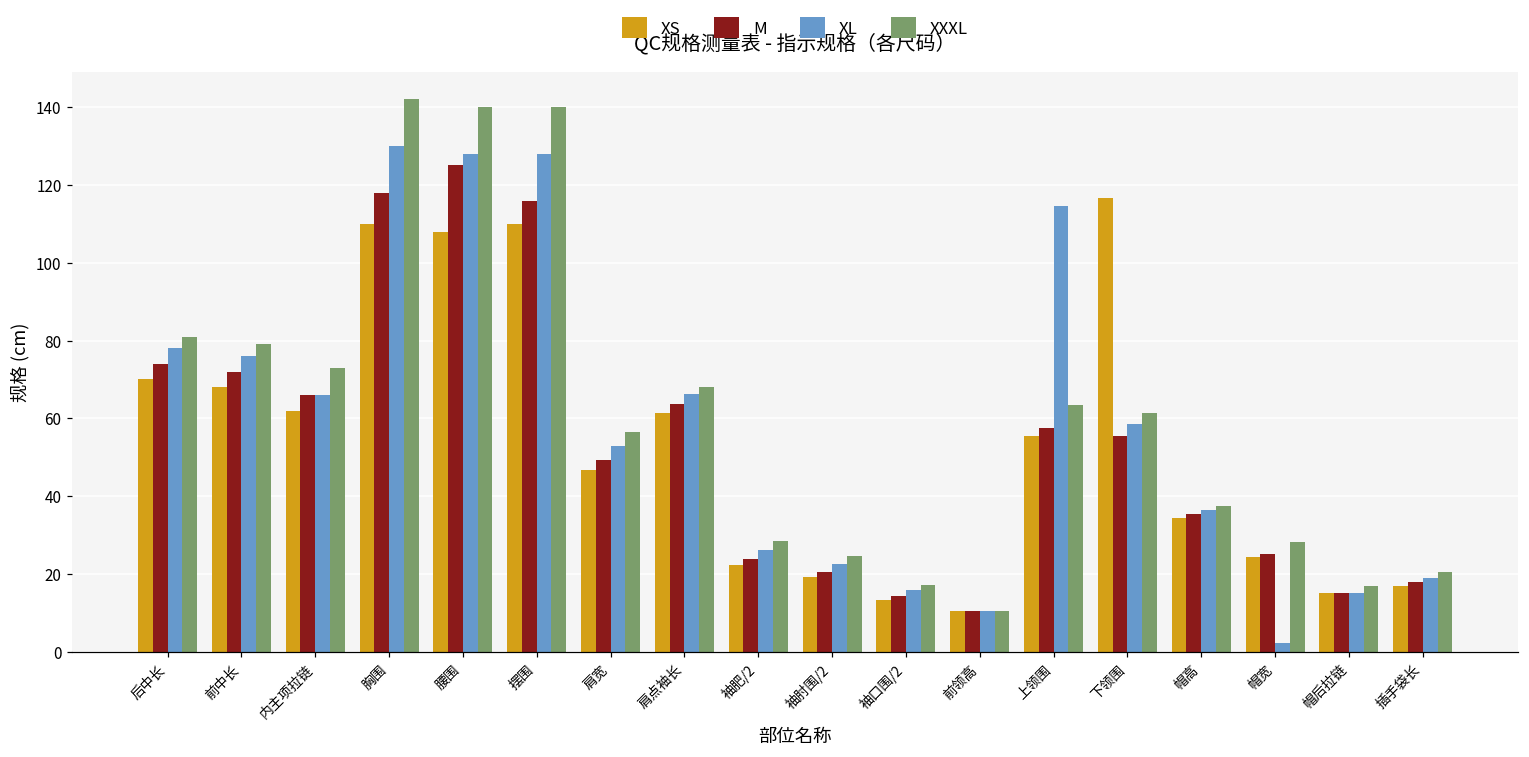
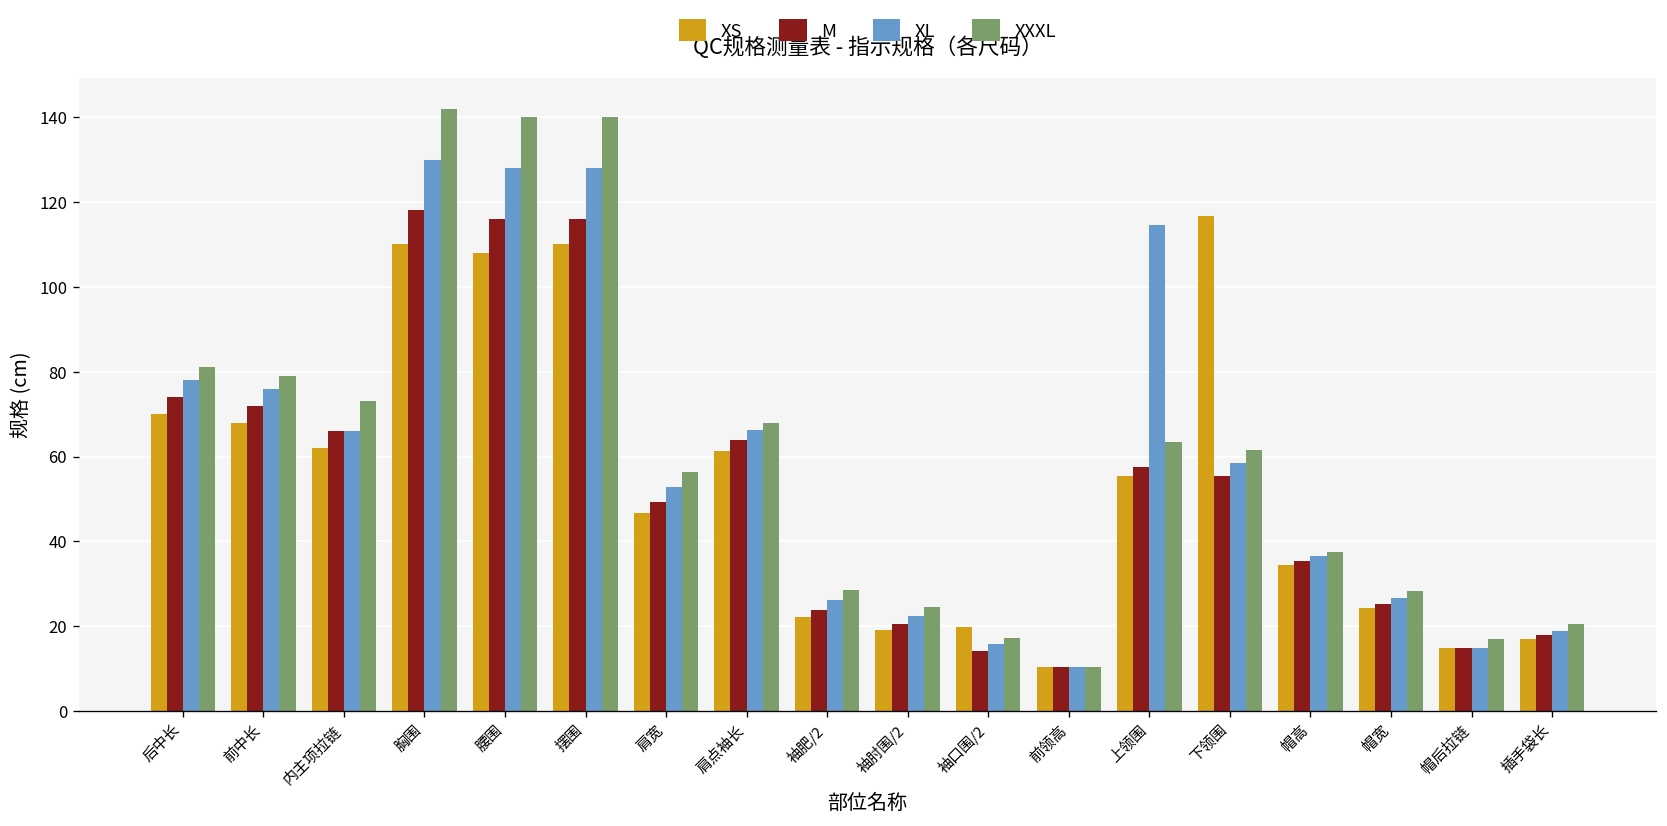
M, 腰围: 125 -> 116
XS, 袖口围/2: 13 -> 20
XL, 帽宽: 2 -> 27
